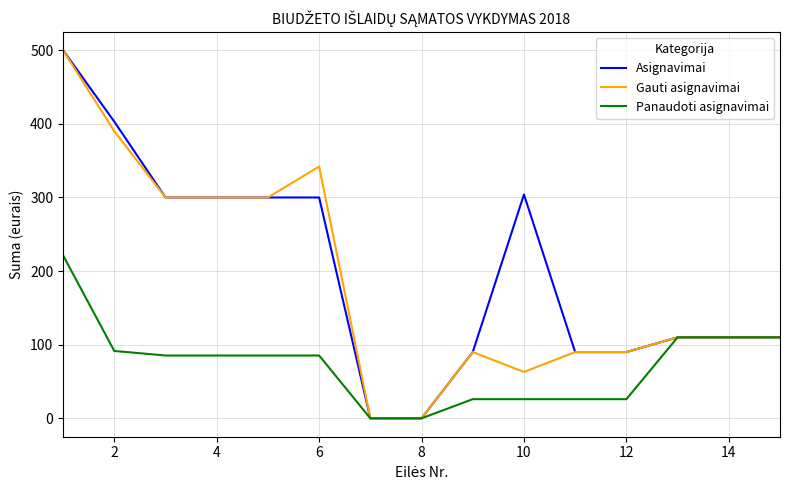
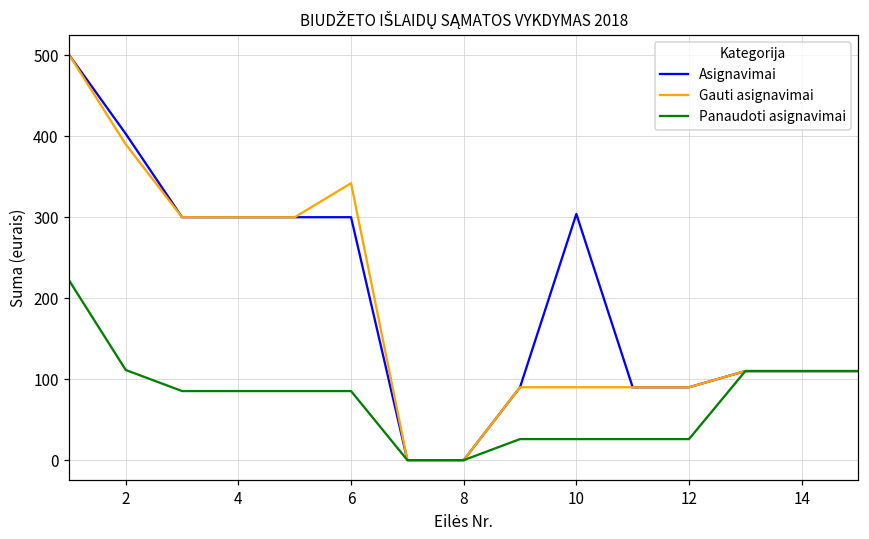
Panaudoti asignavimai, 2: 90 -> 110
Gauti asignavimai, 10: 60 -> 90
